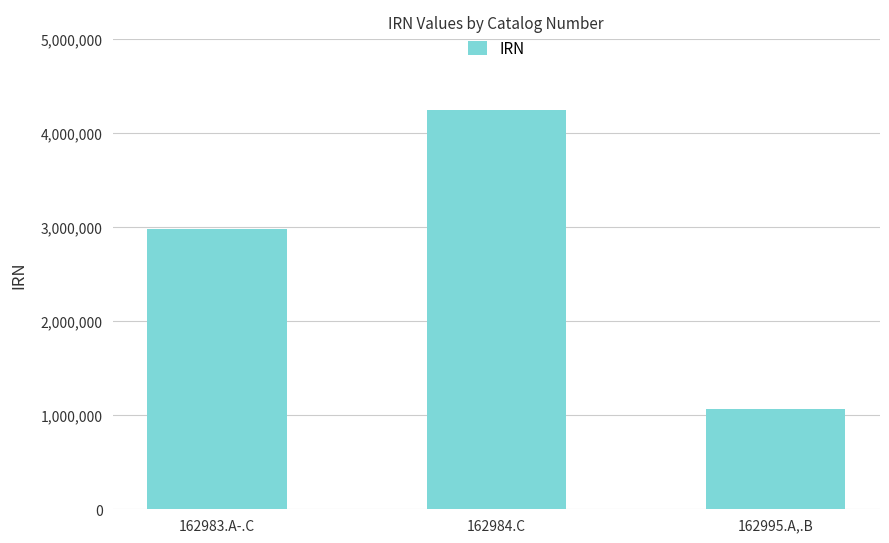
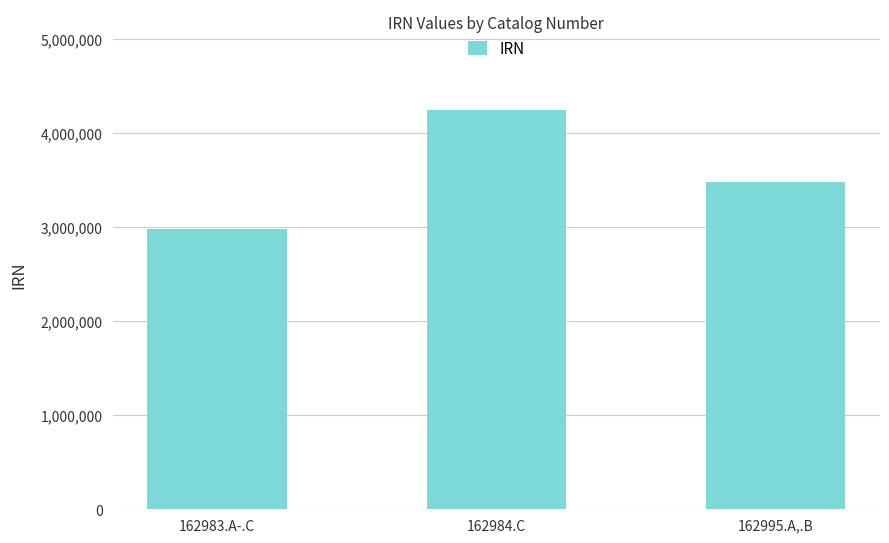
162995.A,.B: 1,100,000 -> 3,500,000
